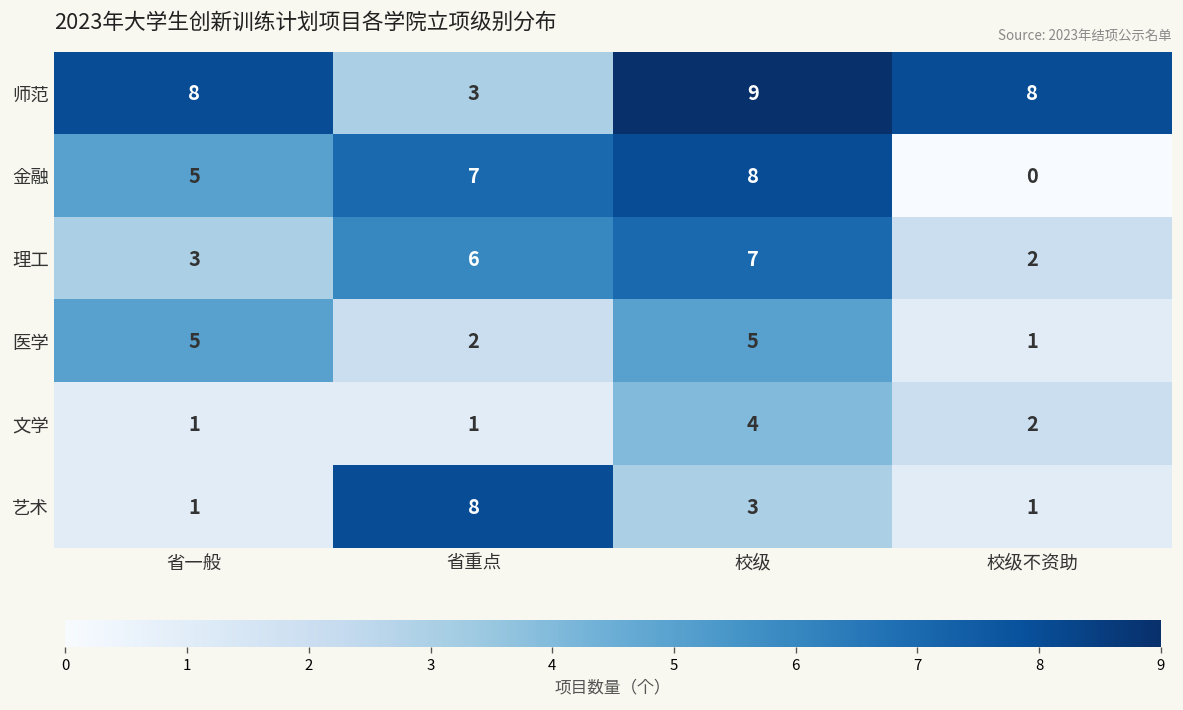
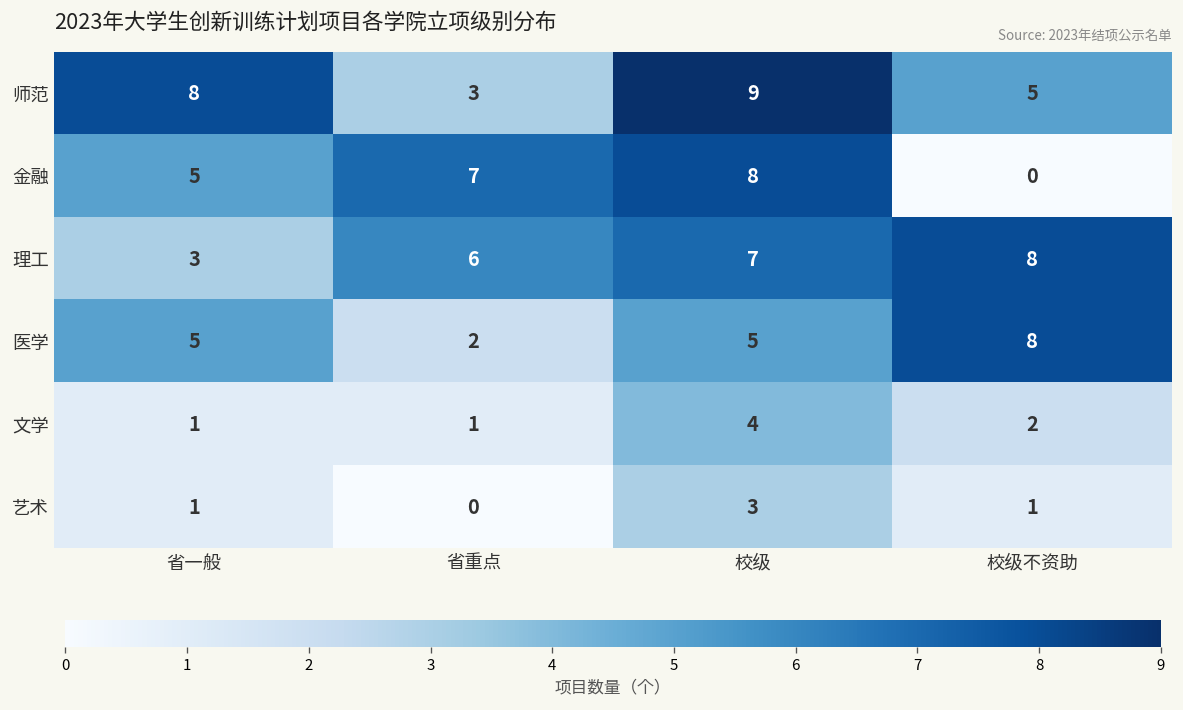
师范, 校级不资助: 8 -> 5
理工, 校级不资助: 2 -> 8
医学, 校级不资助: 1 -> 8
艺术, 省重点: 8 -> 0
